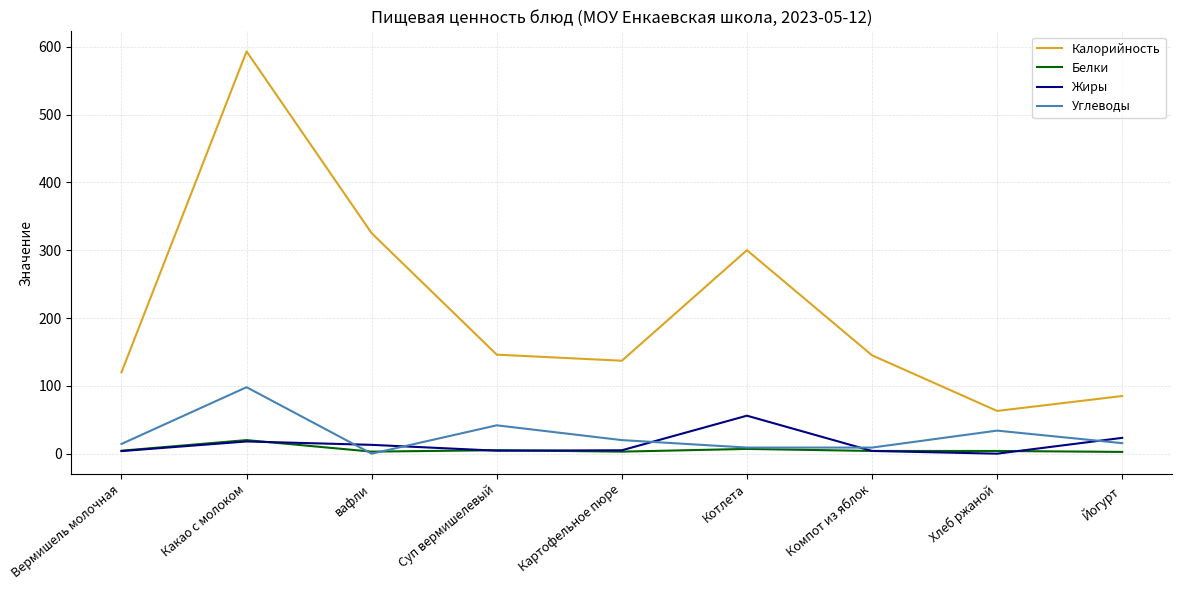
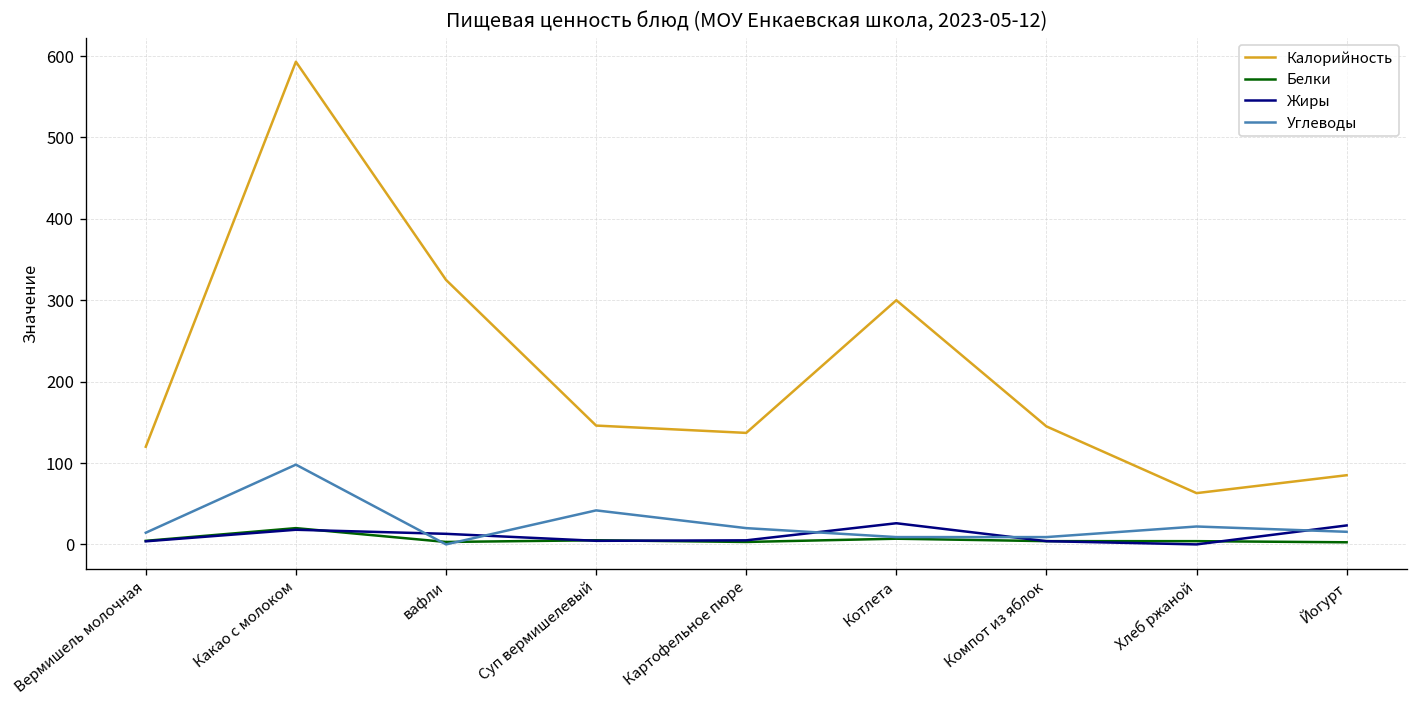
Жиры, Котлета: 60 -> 30
Углеводы, Хлеб ржаной: 30 -> 20
